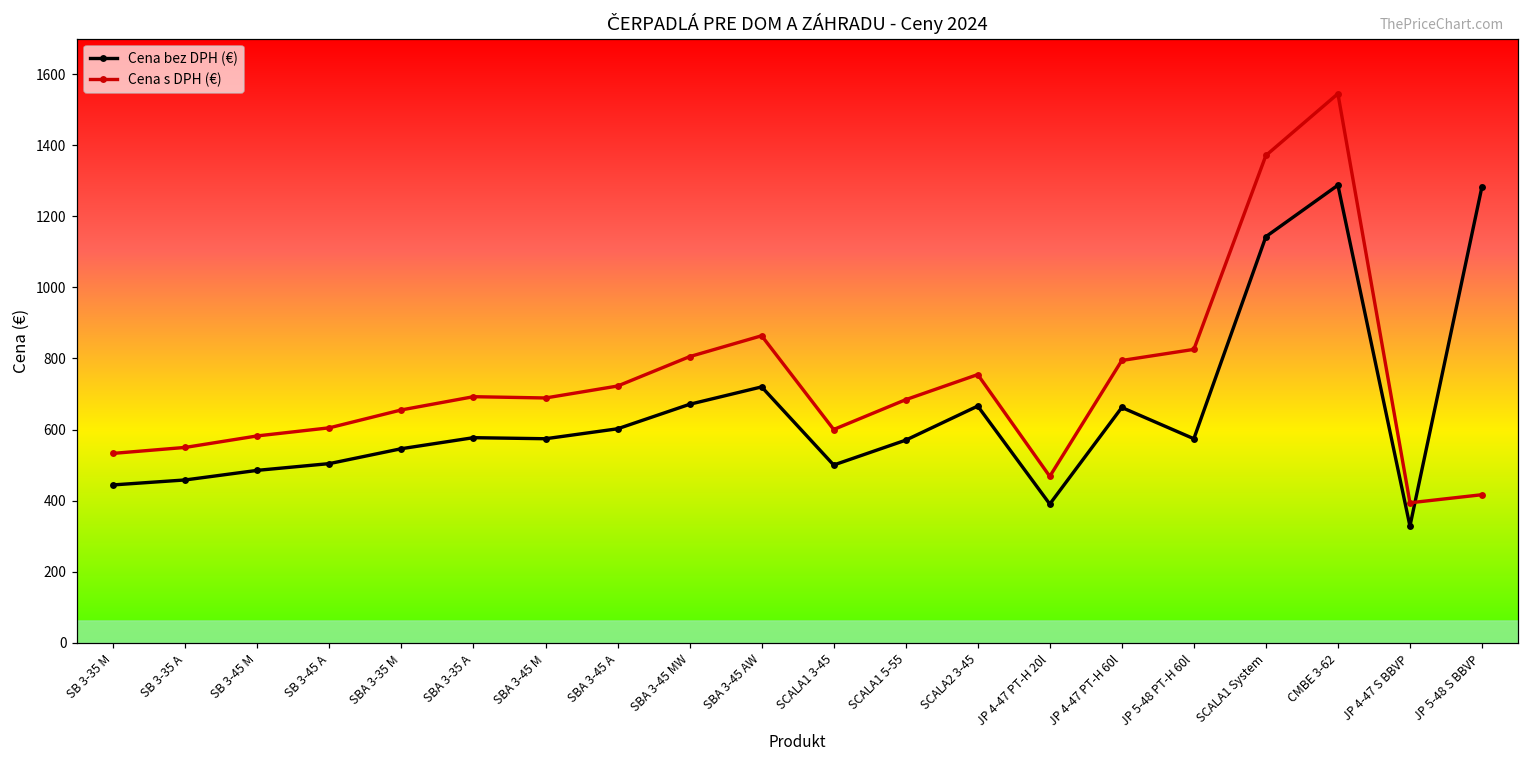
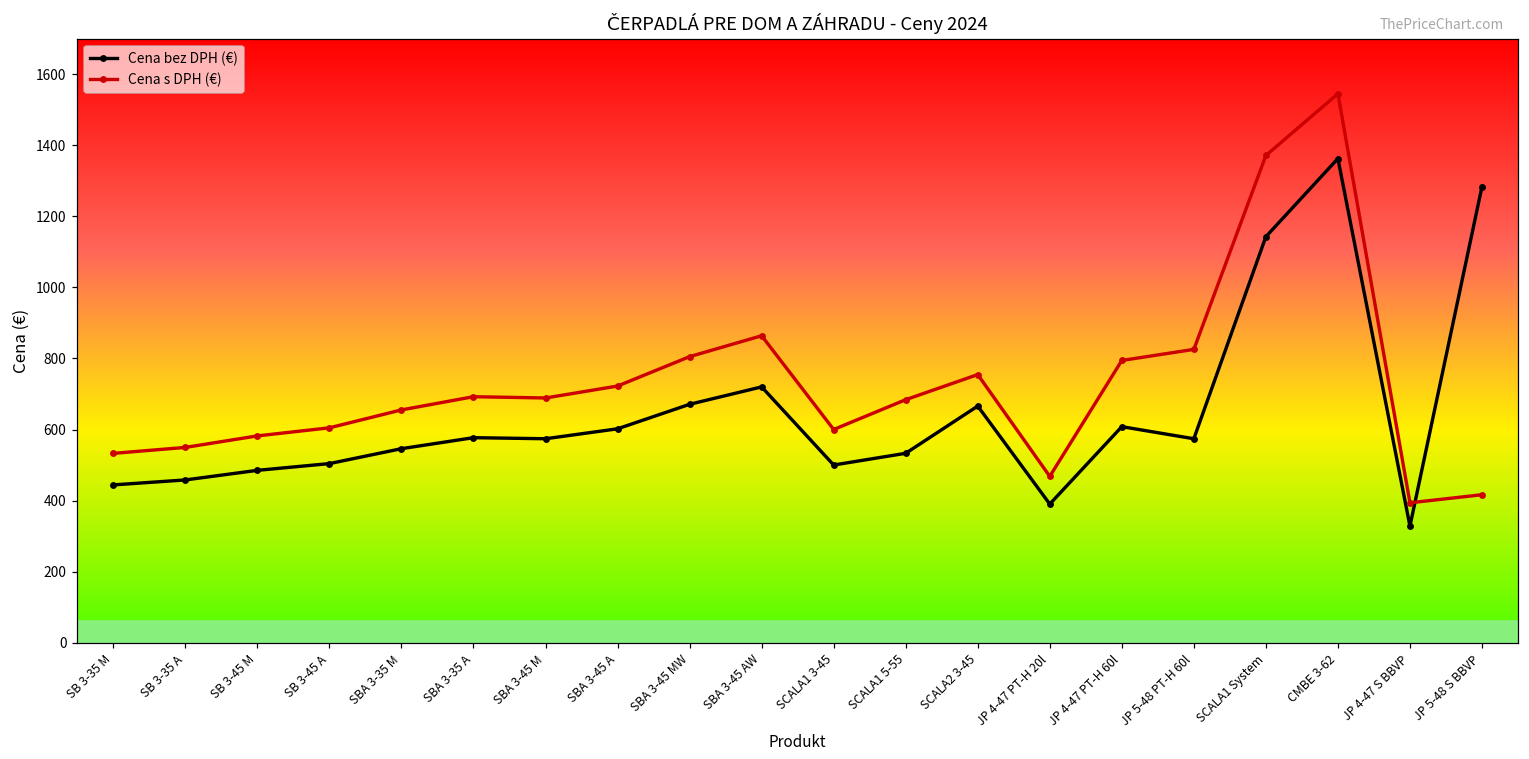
Cena bez DPH (€), SCALA1 5-55: 570 -> 530
Cena bez DPH (€), JP 4-47 PT-H 60l: 660 -> 610
Cena bez DPH (€), CMBE 3-62: 1290 -> 1360
